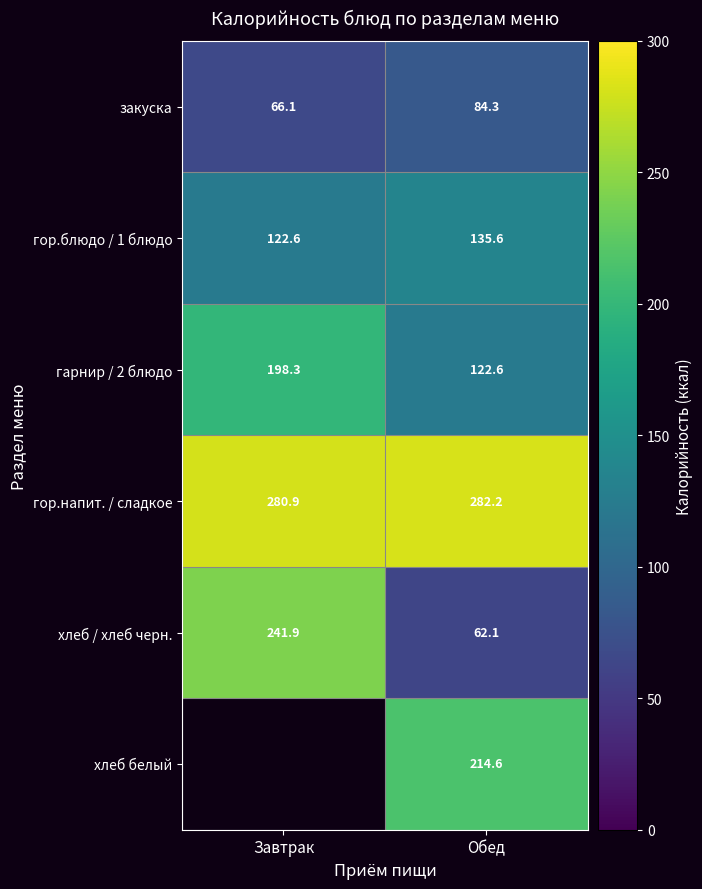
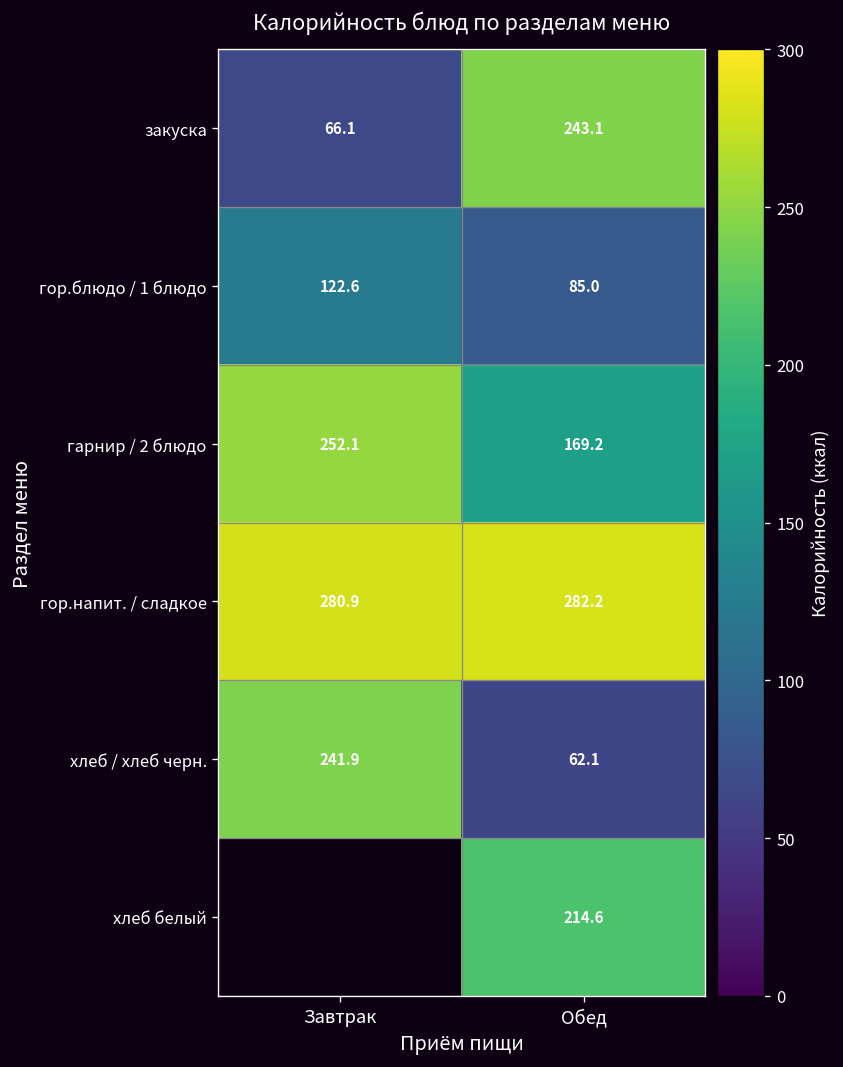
закуска, Обед: 84.3 -> 243.1
гор.блюдо / 1 блюдо, Обед: 135.6 -> 85.0
гарнир / 2 блюдо, Завтрак: 198.3 -> 252.1
гарнир / 2 блюдо, Обед: 122.6 -> 169.2
